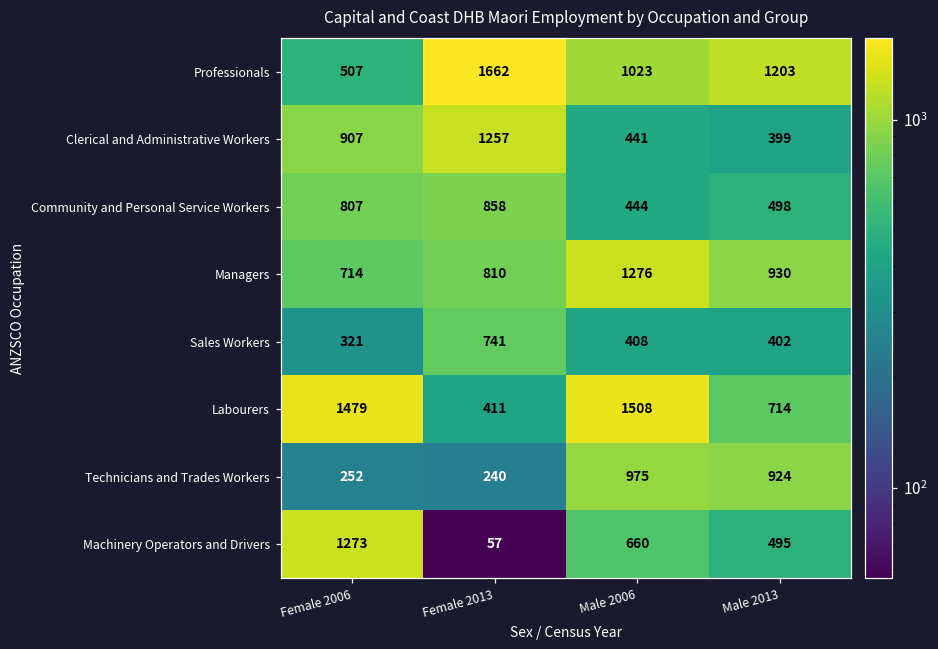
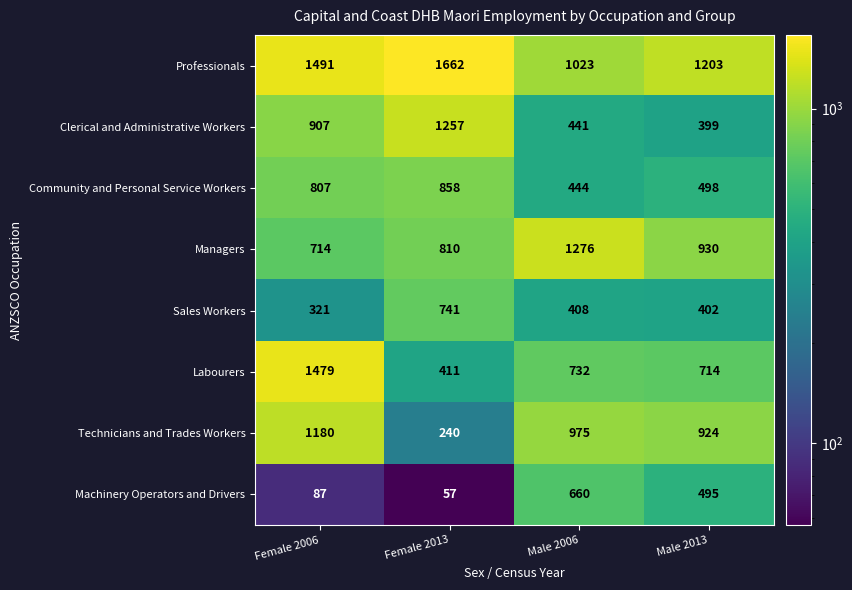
Professionals, Female 2006: 507 -> 1491
Labourers, Male 2006: 1508 -> 732
Technicians and Trades Workers, Female 2006: 252 -> 1180
Machinery Operators and Drivers, Female 2006: 1273 -> 87
